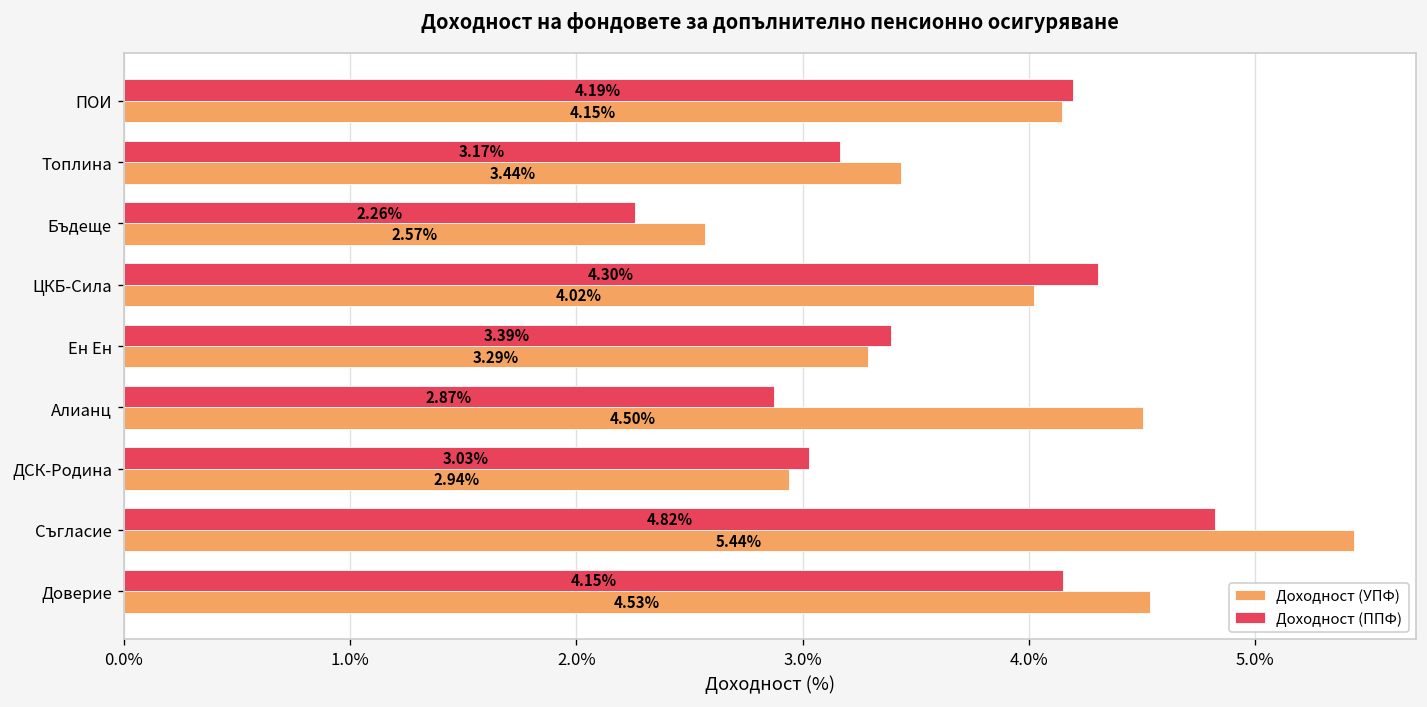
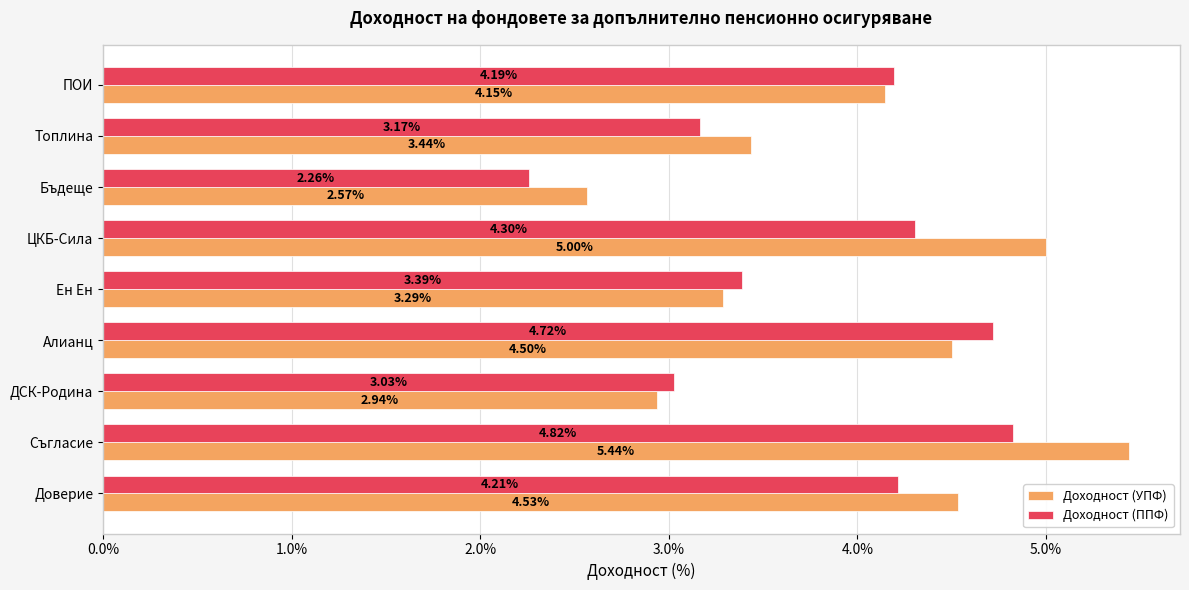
Доходност (УПФ), ЦКБ-Сила: 4.02% -> 5.00%
Доходност (ППФ), Алианц: 2.87% -> 4.72%
Доходност (ППФ), Доверие: 4.15% -> 4.21%
